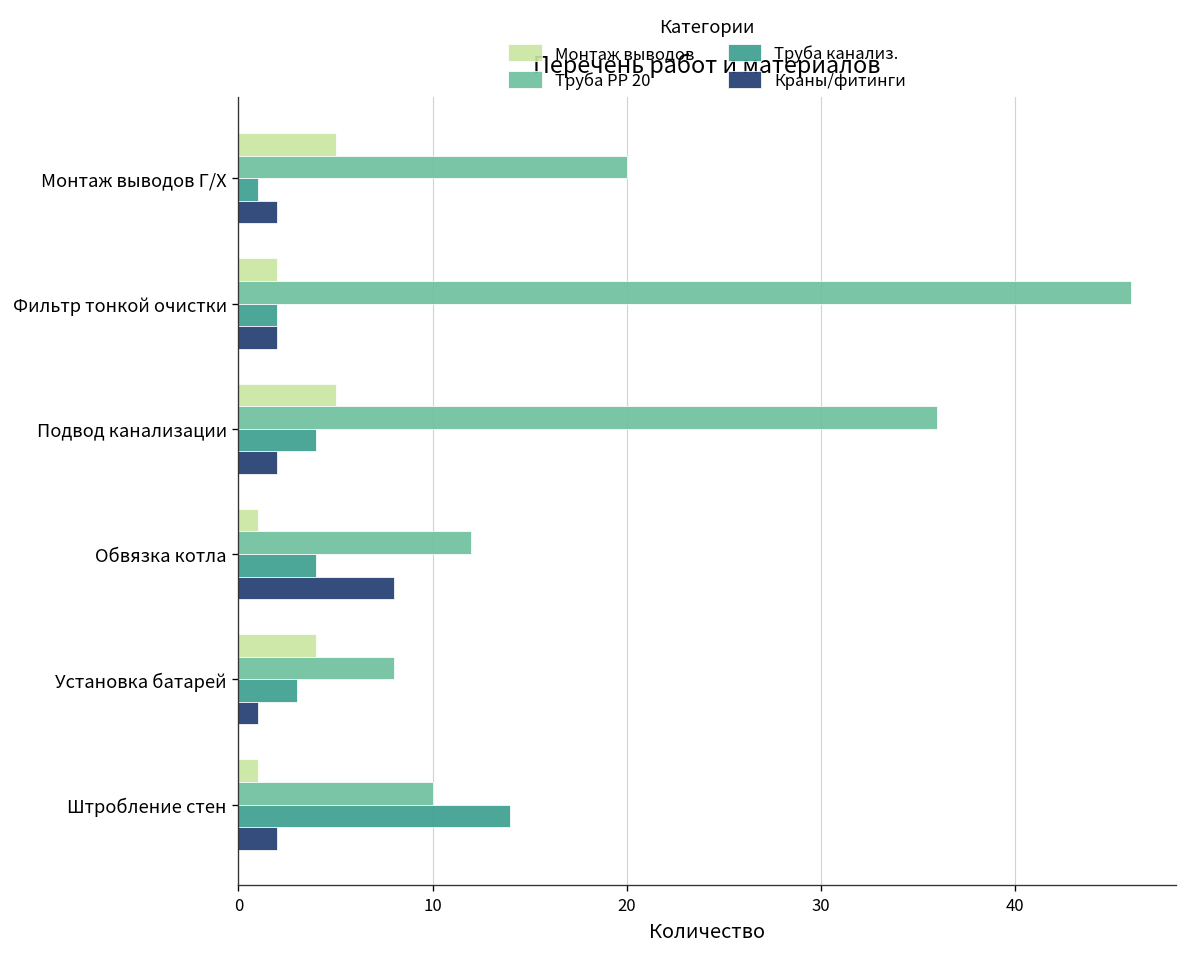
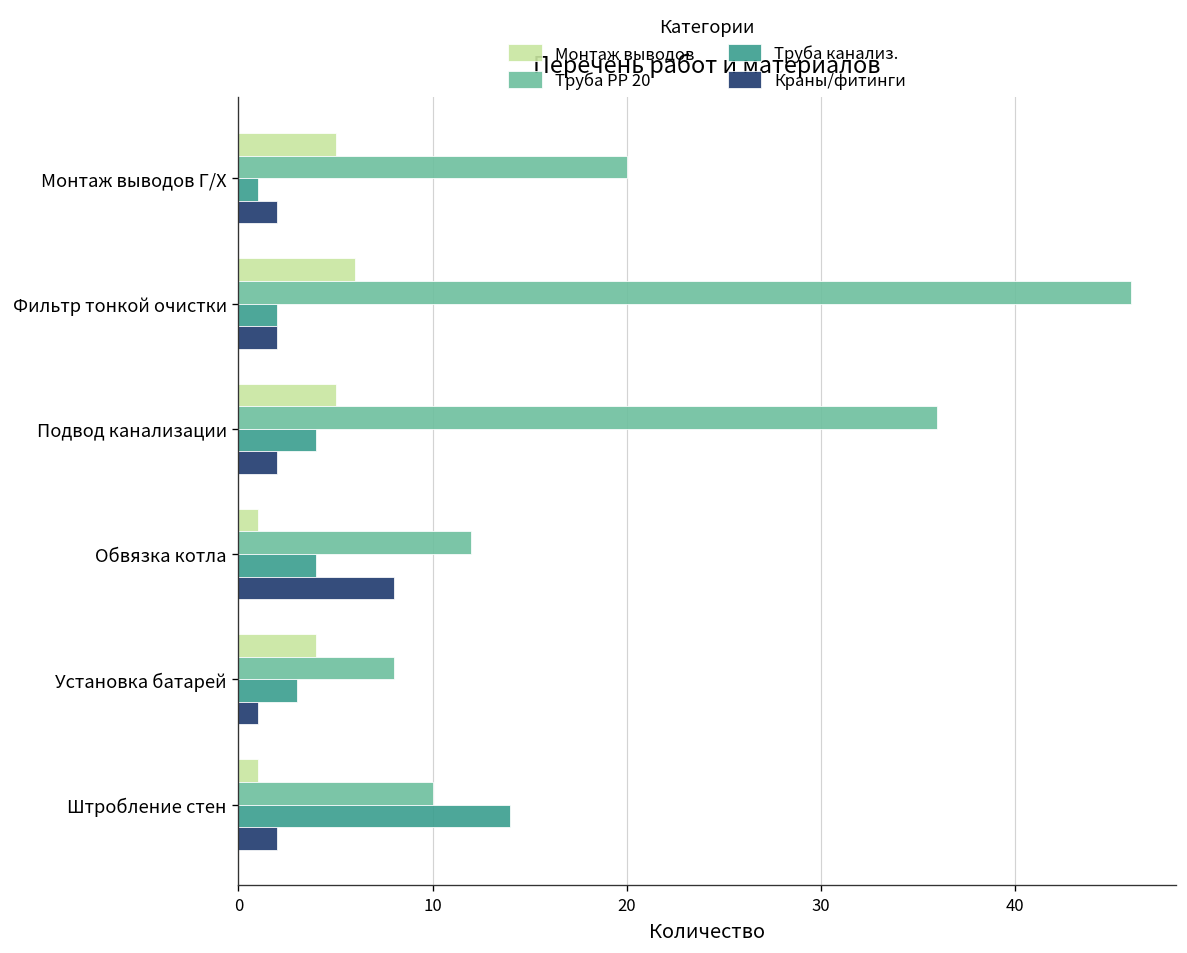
Монтаж выводов, Фильтр тонкой очистки: 2 -> 6
